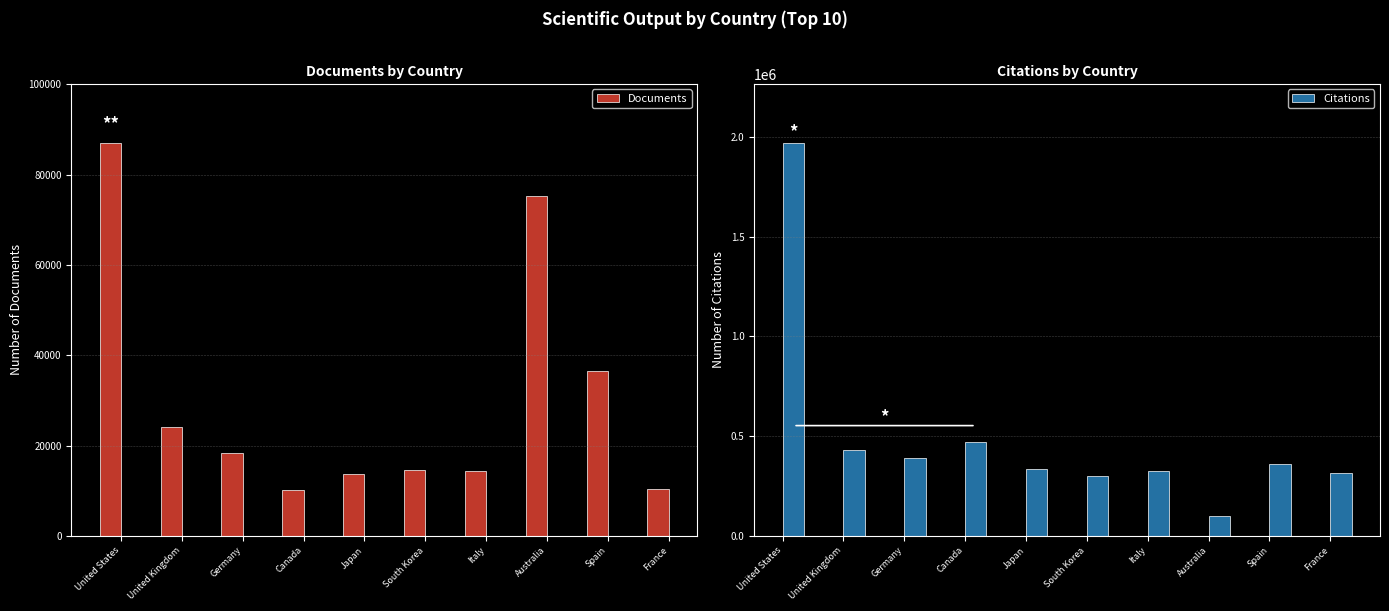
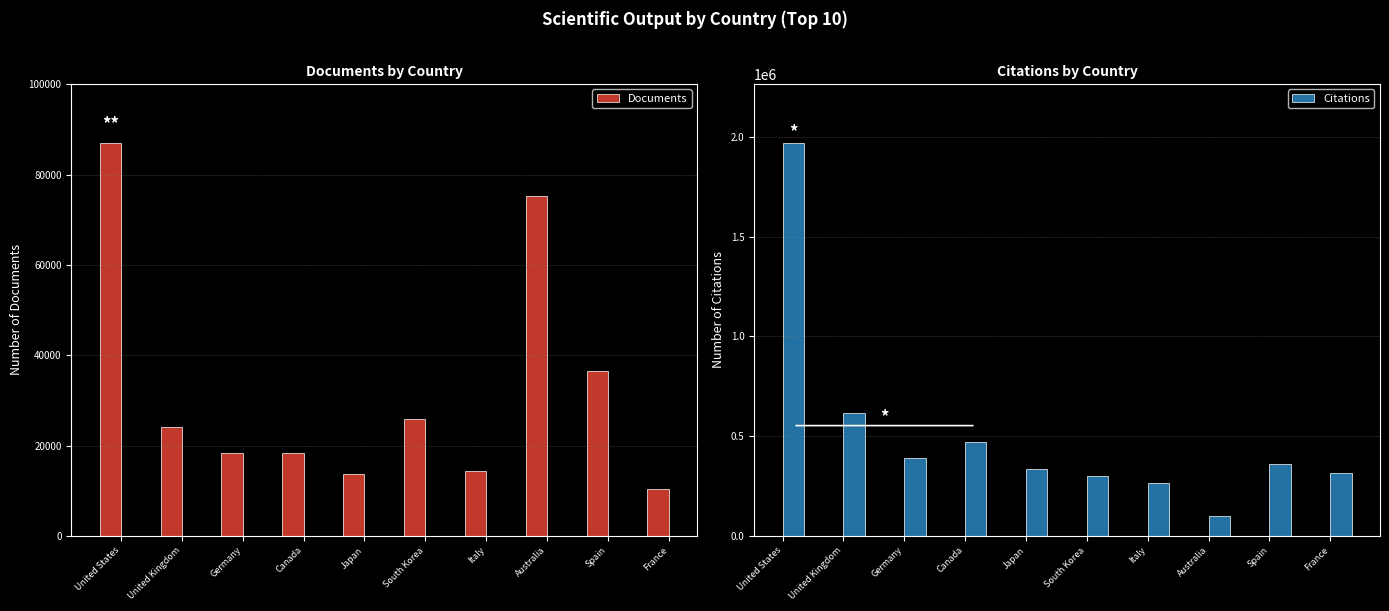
Documents by Country, Canada: 10000 -> 18000
Documents by Country, South Korea: 15000 -> 26000
Citations by Country, United Kingdom: 430000 -> 620000
Citations by Country, Italy: 320000 -> 260000
